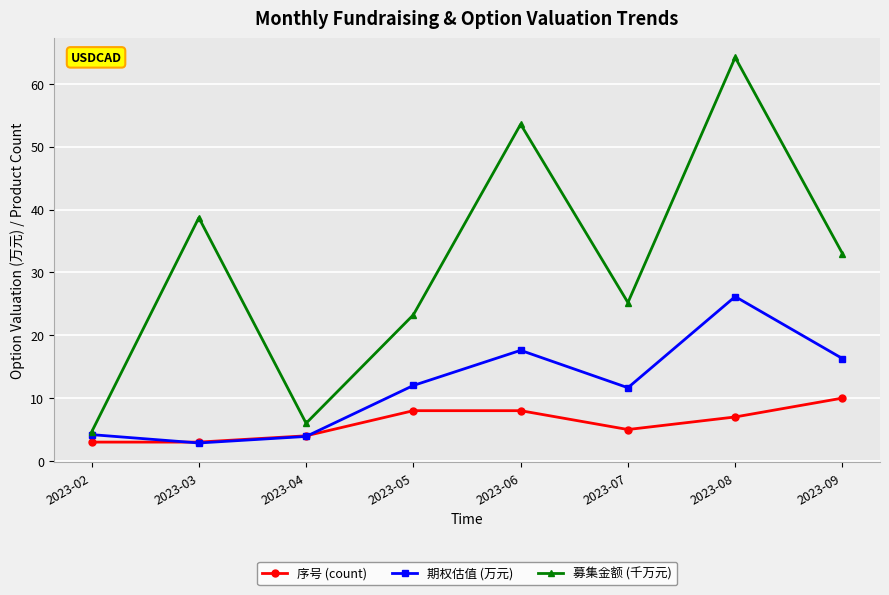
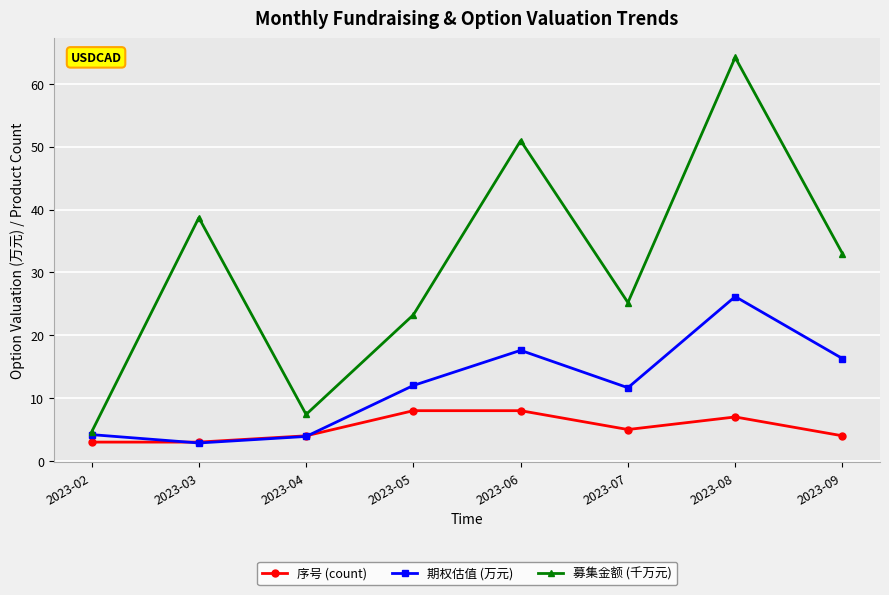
募集金额 (千万元), 2023-04: 6 -> 7
募集金额 (千万元), 2023-06: 54 -> 51
序号 (count), 2023-09: 10 -> 4
